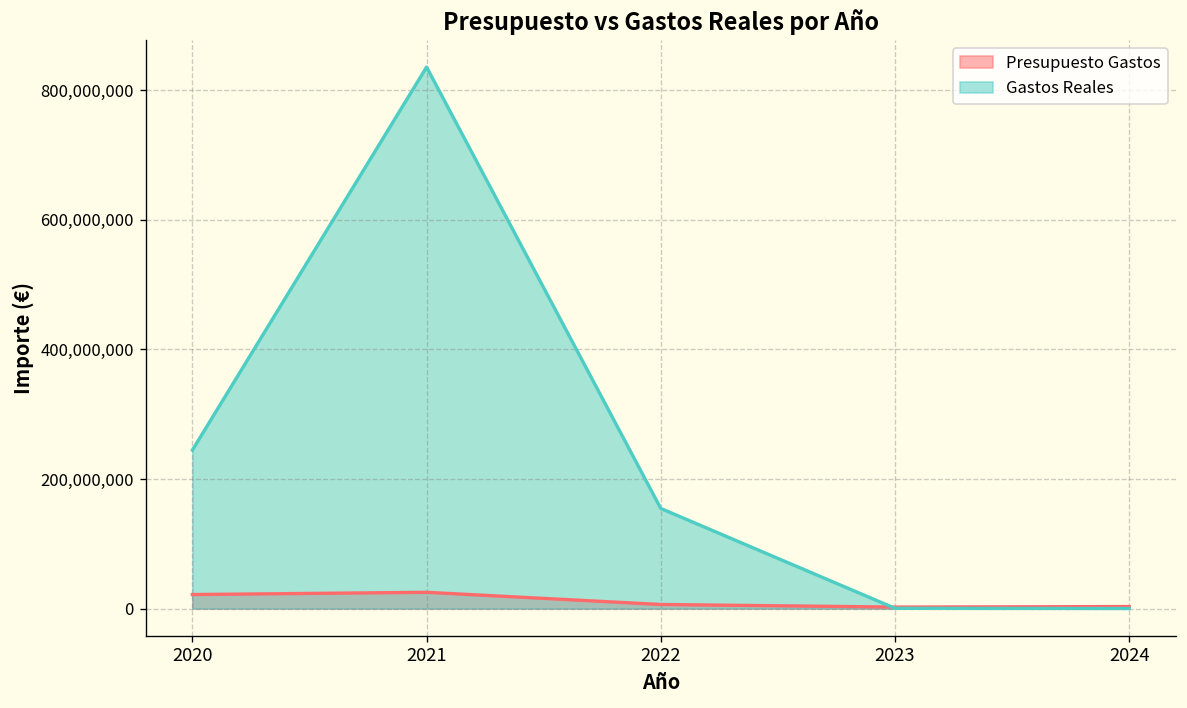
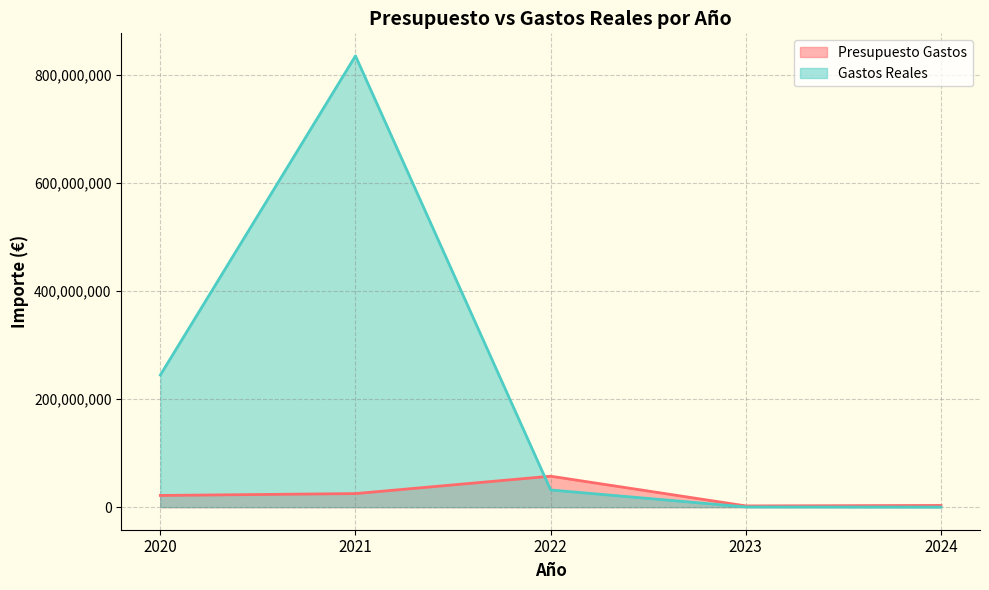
Presupuesto Gastos, 2022: 10,000,000 -> 60,000,000
Gastos Reales, 2022: 150,000,000 -> 30,000,000
